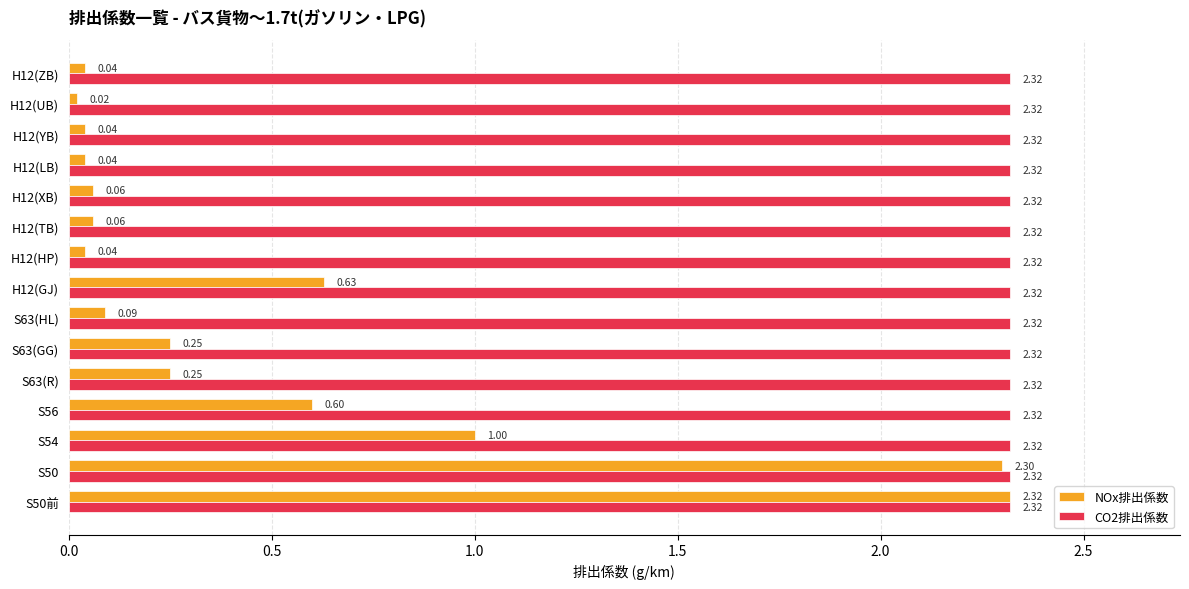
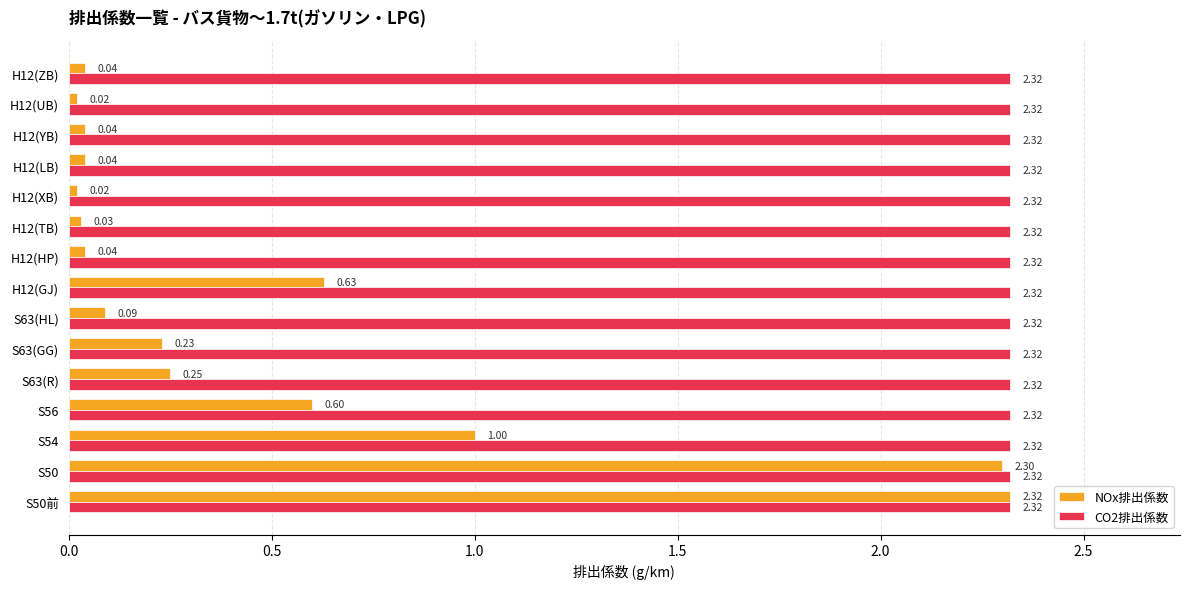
NOx排出係数, H12(XB): 0.06 -> 0.02
NOx排出係数, H12(TB): 0.06 -> 0.03
NOx排出係数, S63(GG): 0.25 -> 0.23
